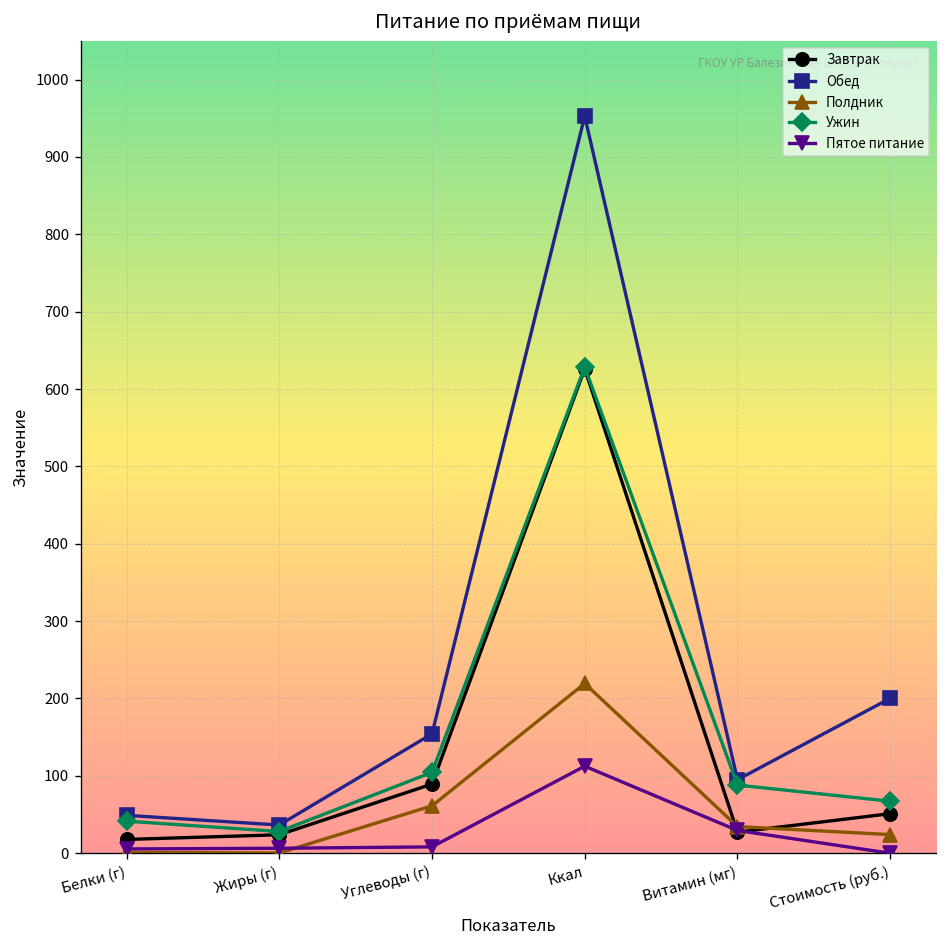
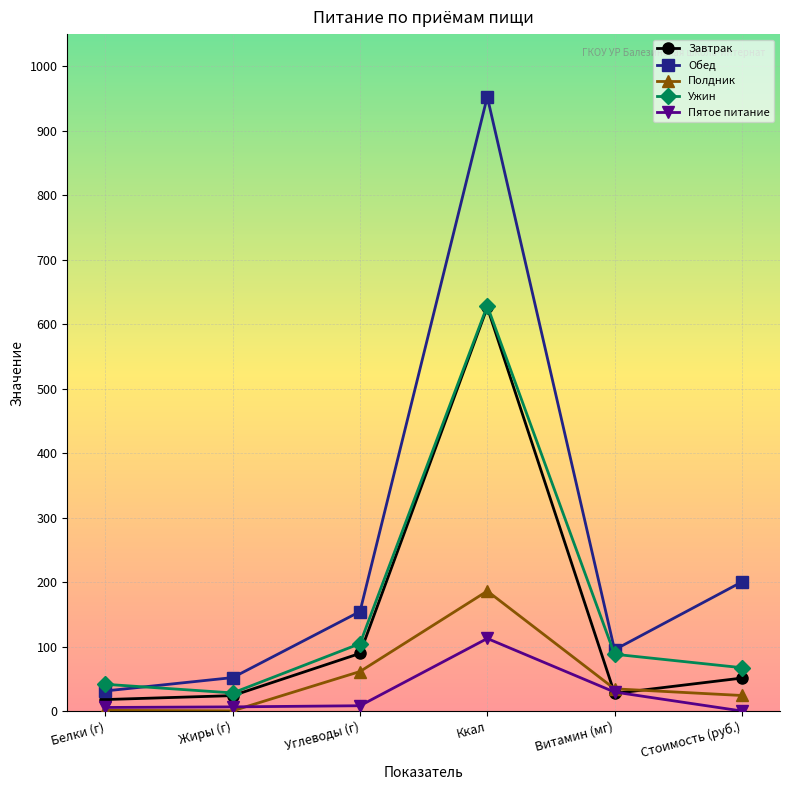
Обед, Белки (г): 50 -> 30
Обед, Жиры (г): 40 -> 50
Полдник, Ккал: 220 -> 190
